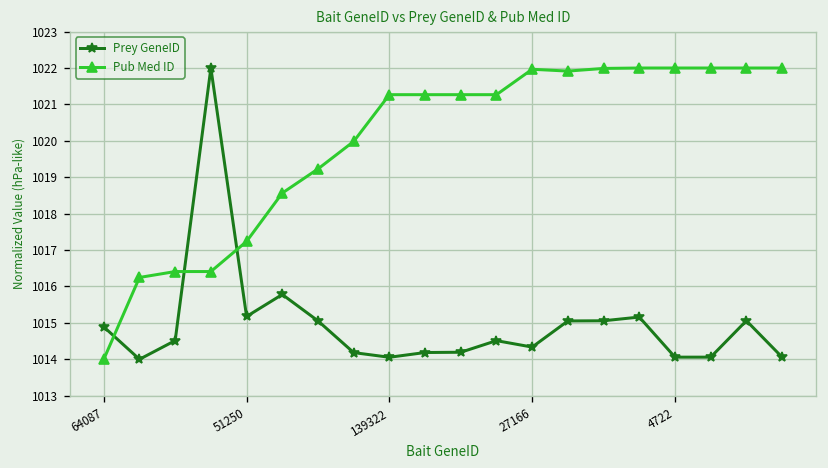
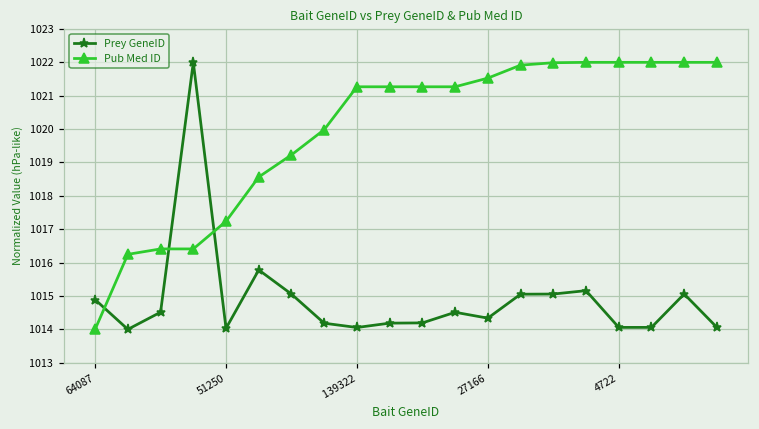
Prey GeneID, 51250: 1015.2 -> 1014.0
Pub Med ID, 27166: 1022.0 -> 1021.5
